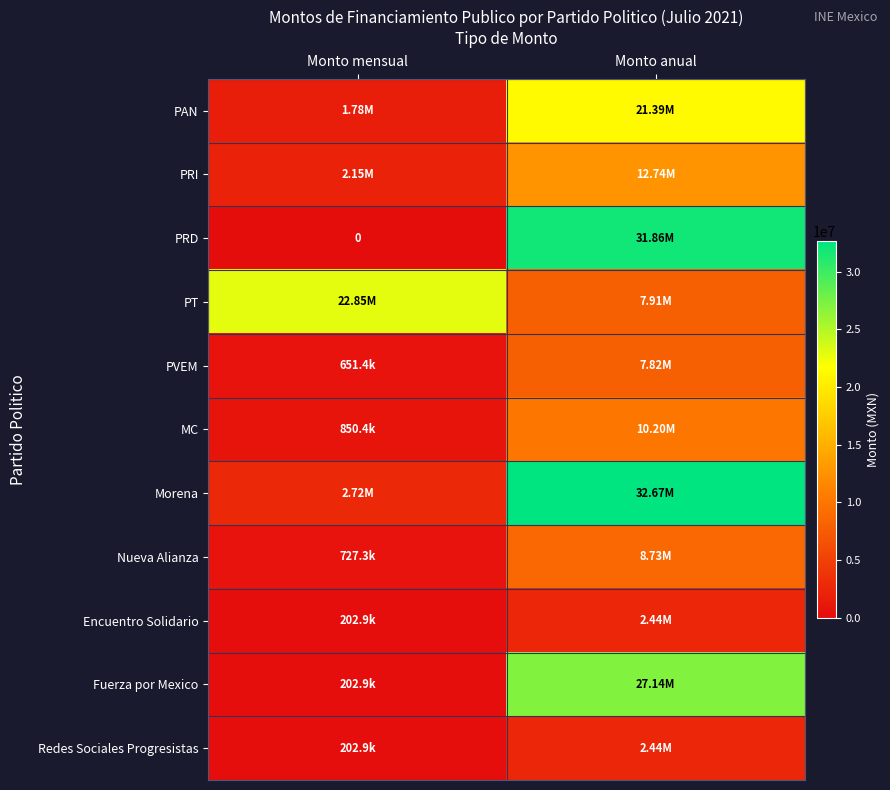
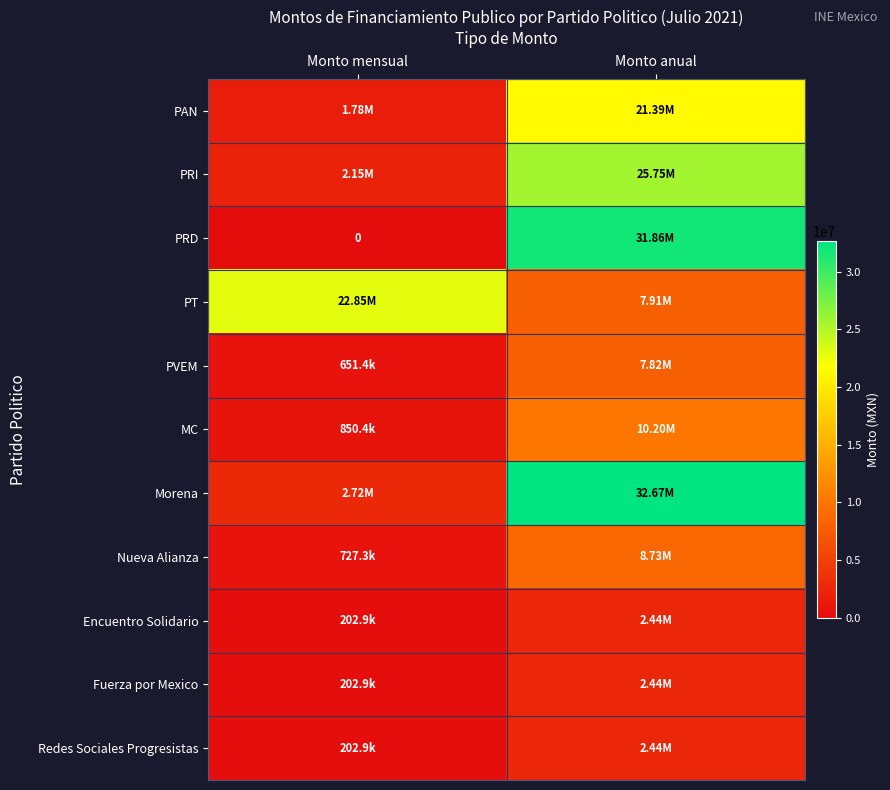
PRI, Monto anual: 12.74M -> 25.75M
Fuerza por Mexico, Monto anual: 27.14M -> 2.44M
